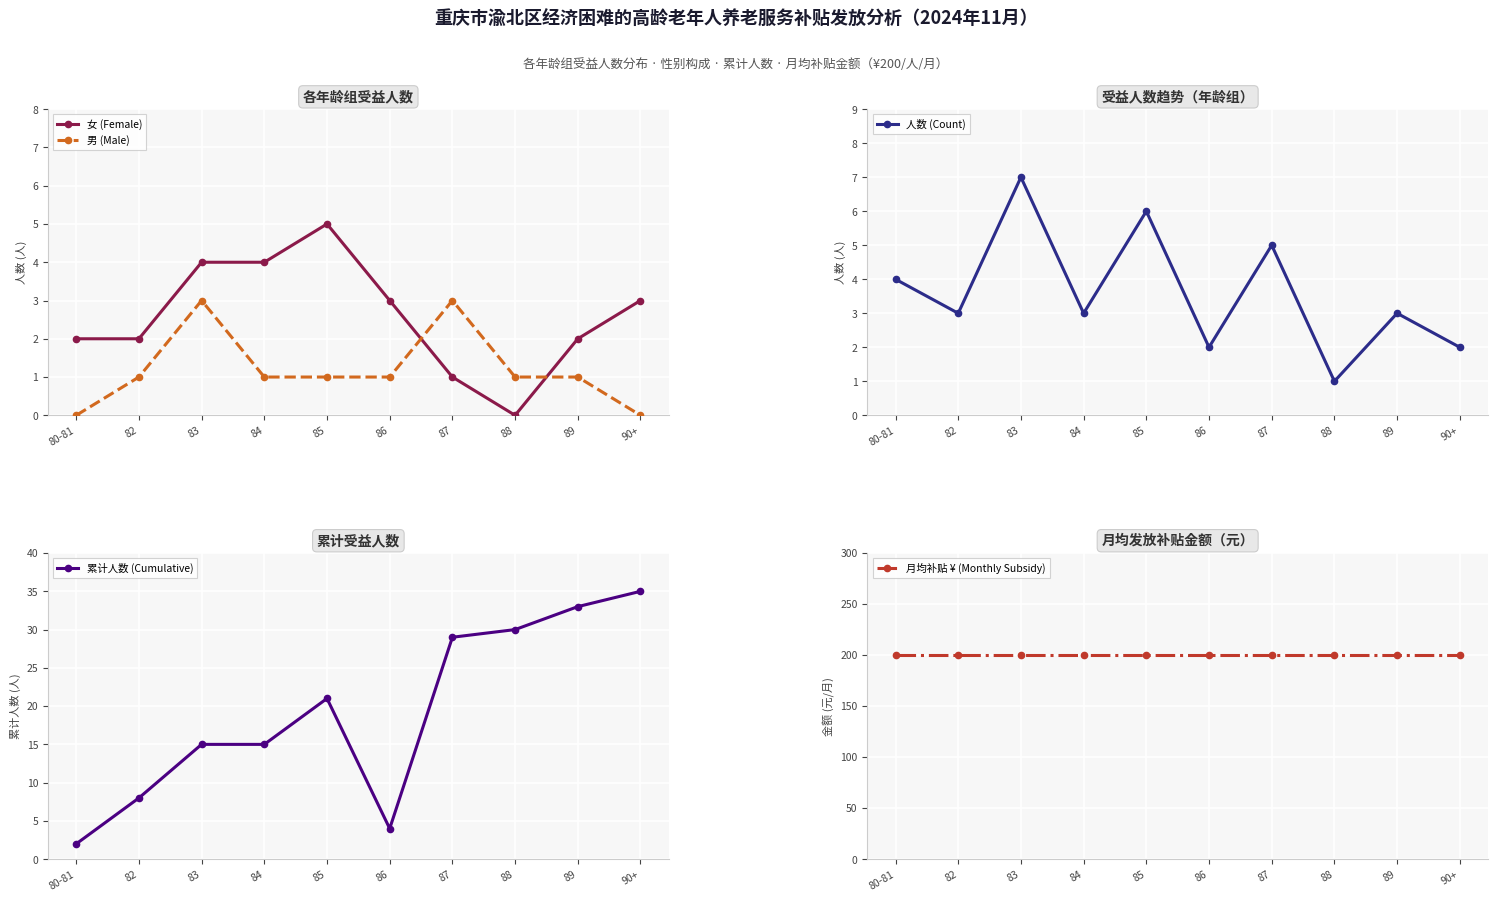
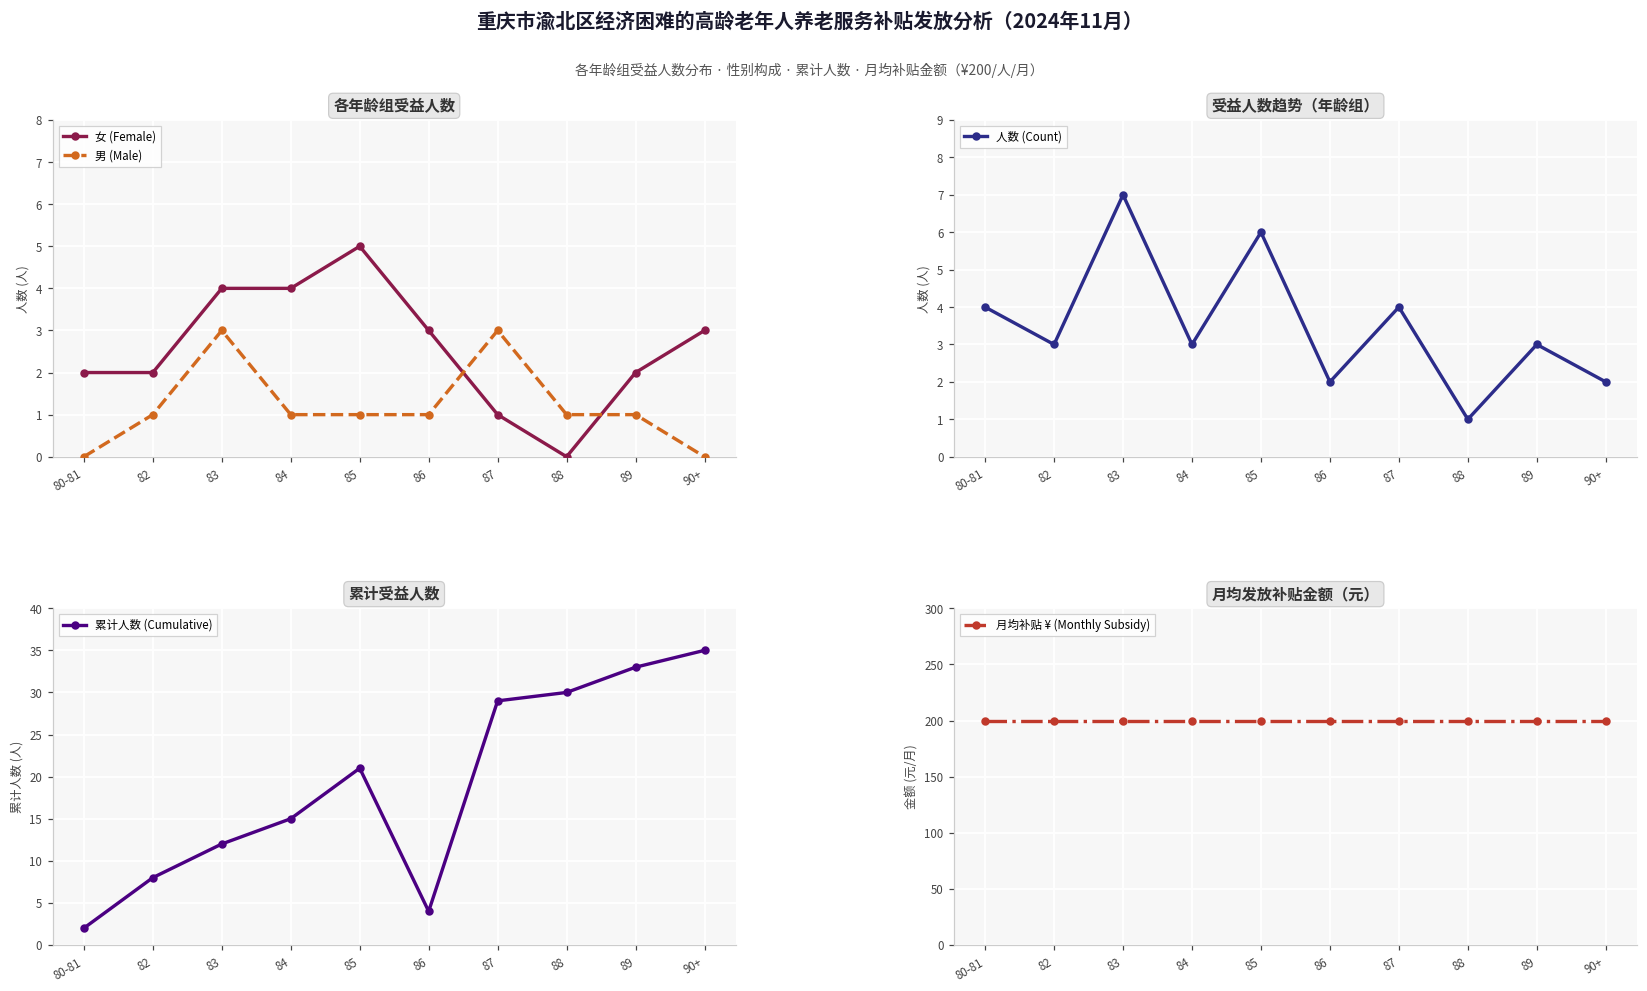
受益人数趋势（年龄组）, 87: 5 -> 4
累计受益人数, 83: 15 -> 12
